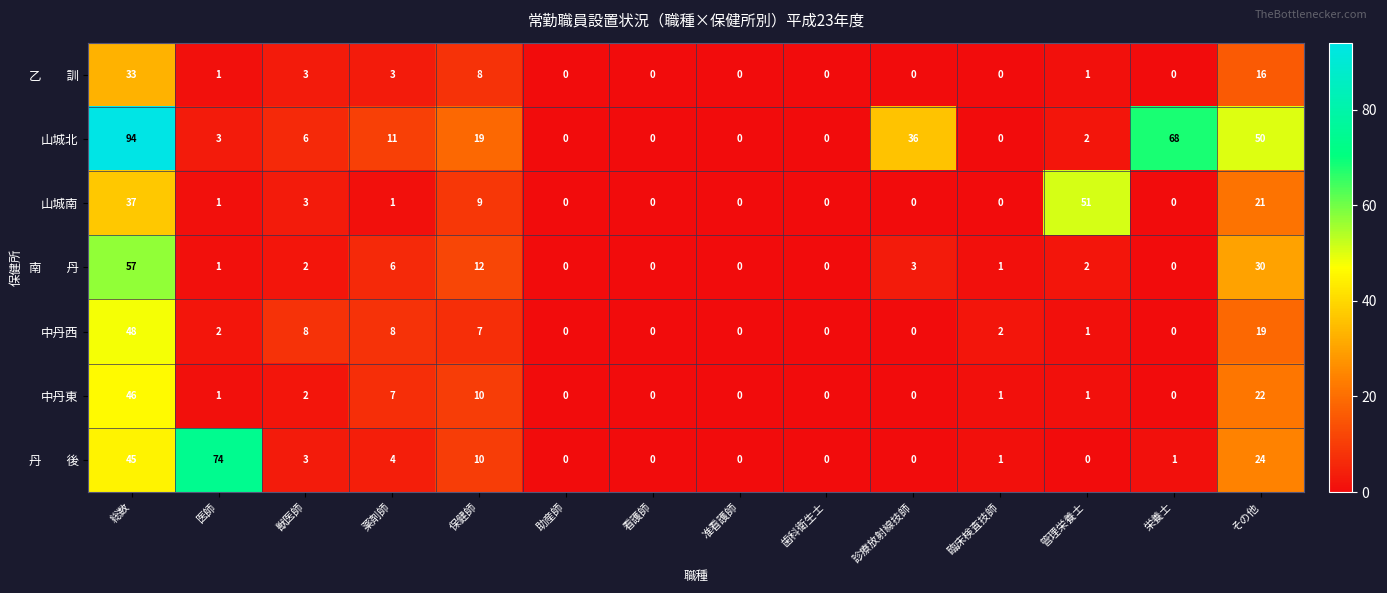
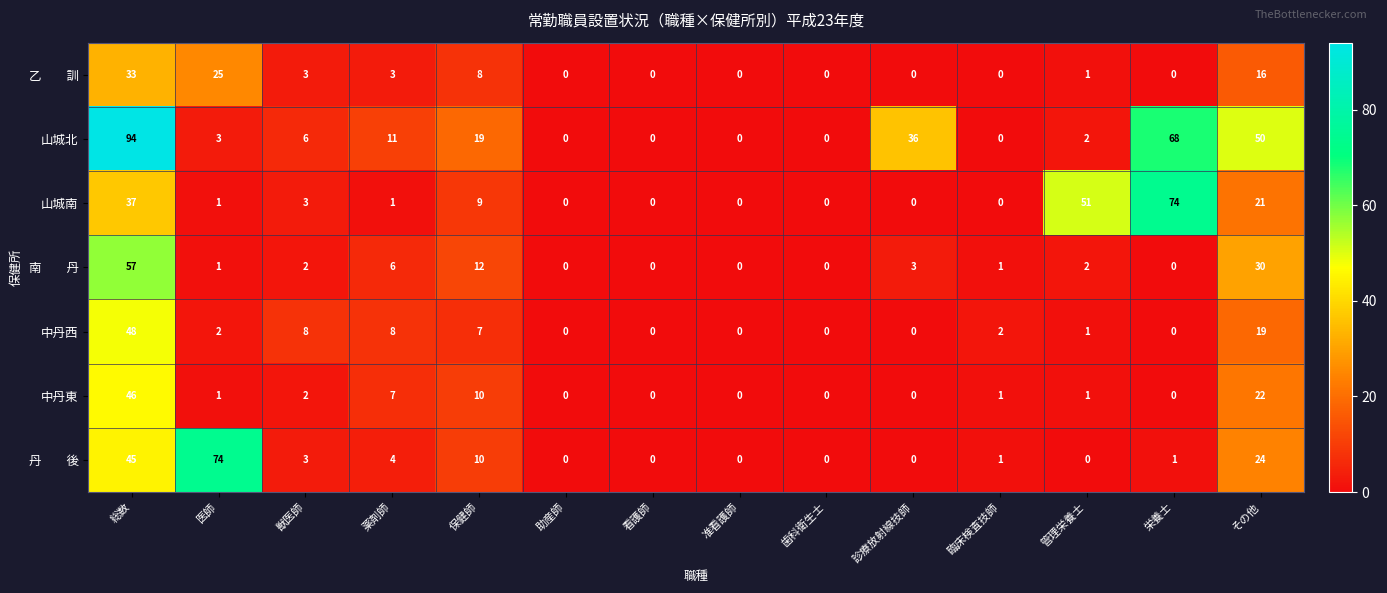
乙 訓, 医師: 1 -> 25
山城南, 栄養士: 0 -> 74
